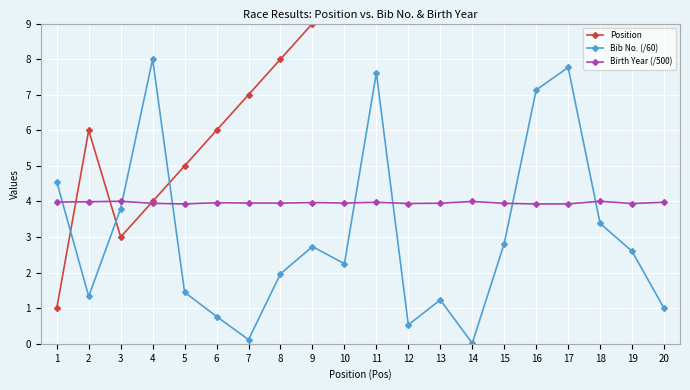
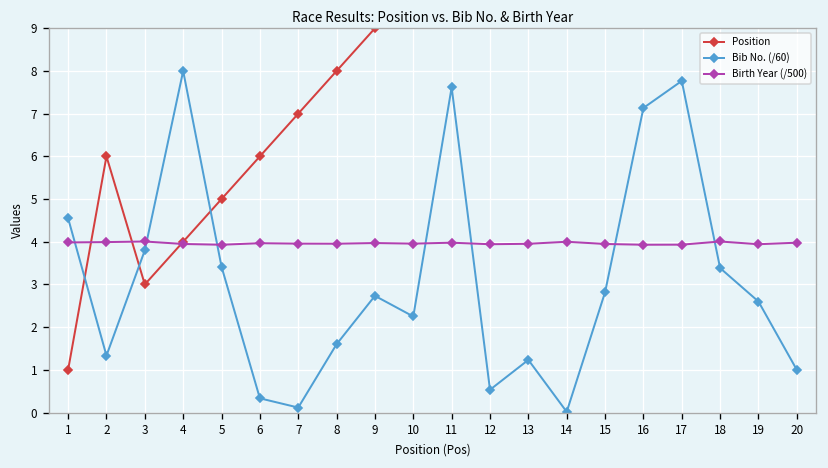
Bib No. (/60), 5: 1.5 -> 3.4
Bib No. (/60), 6: 0.8 -> 0.3
Bib No. (/60), 8: 2.0 -> 1.6
